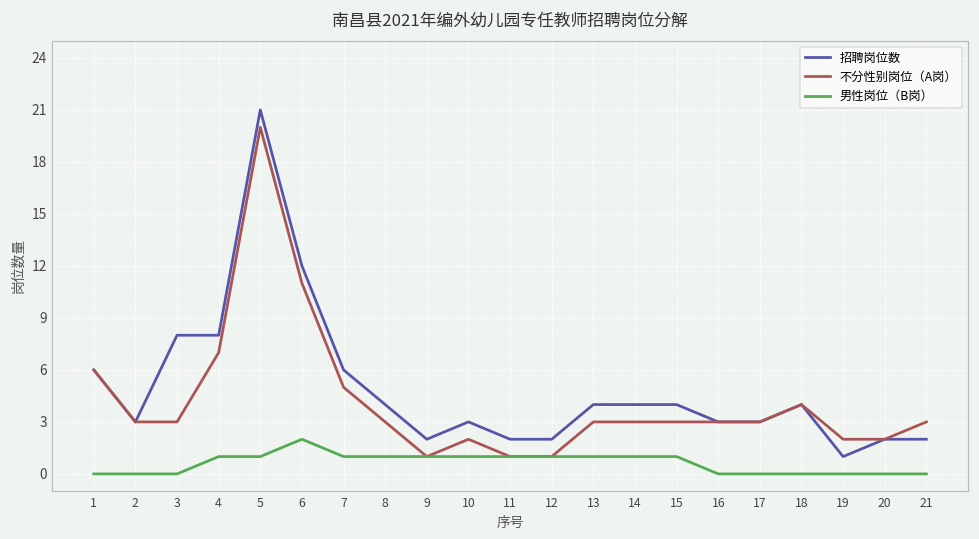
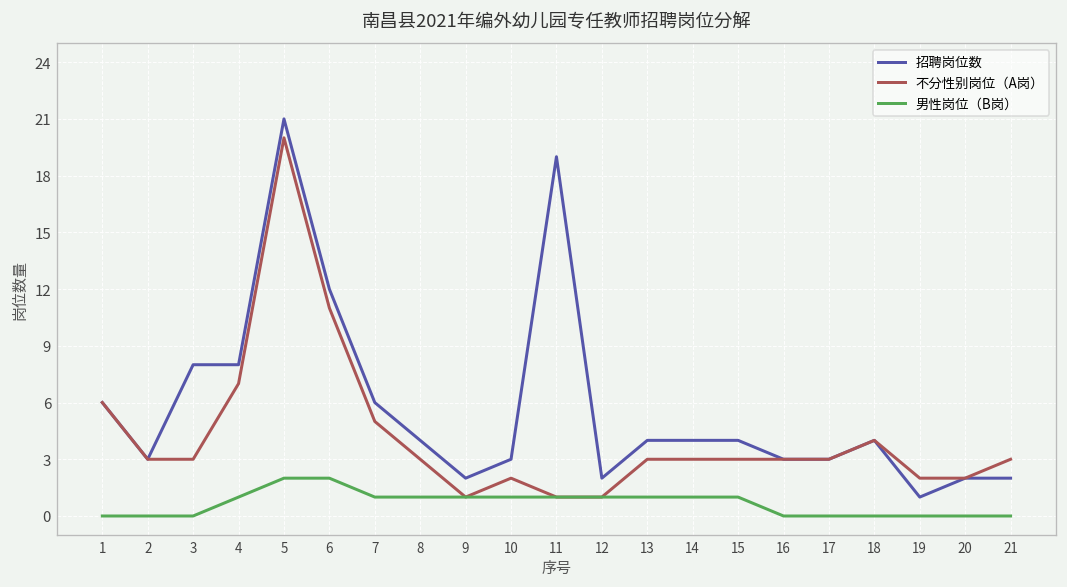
男性岗位（B岗）, 5: 1 -> 2
招聘岗位数, 11: 2 -> 19
